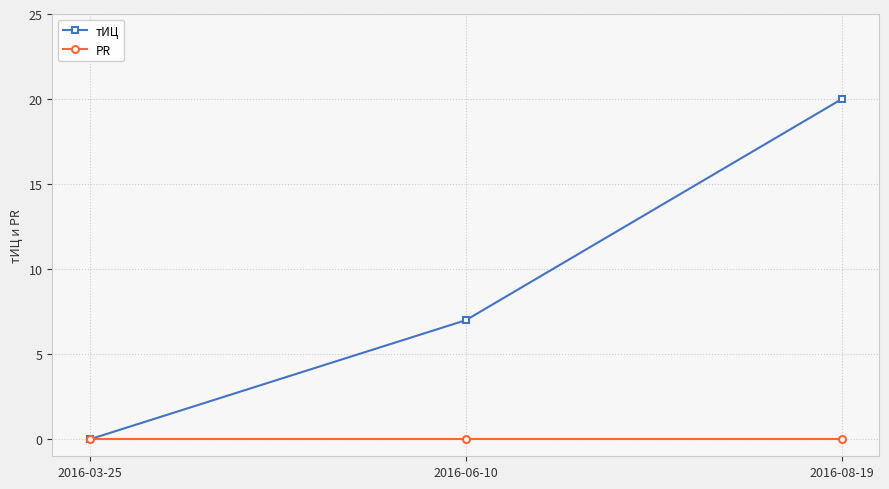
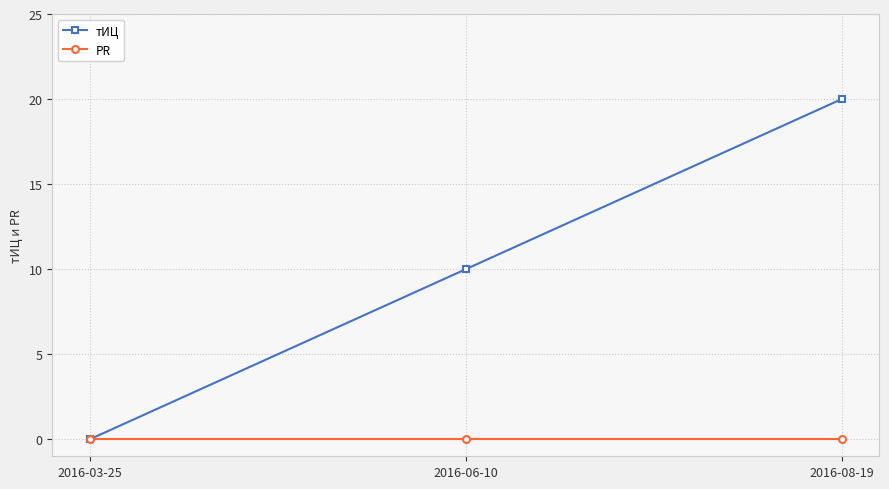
тИЦ, 2016-06-10: 7 -> 10
